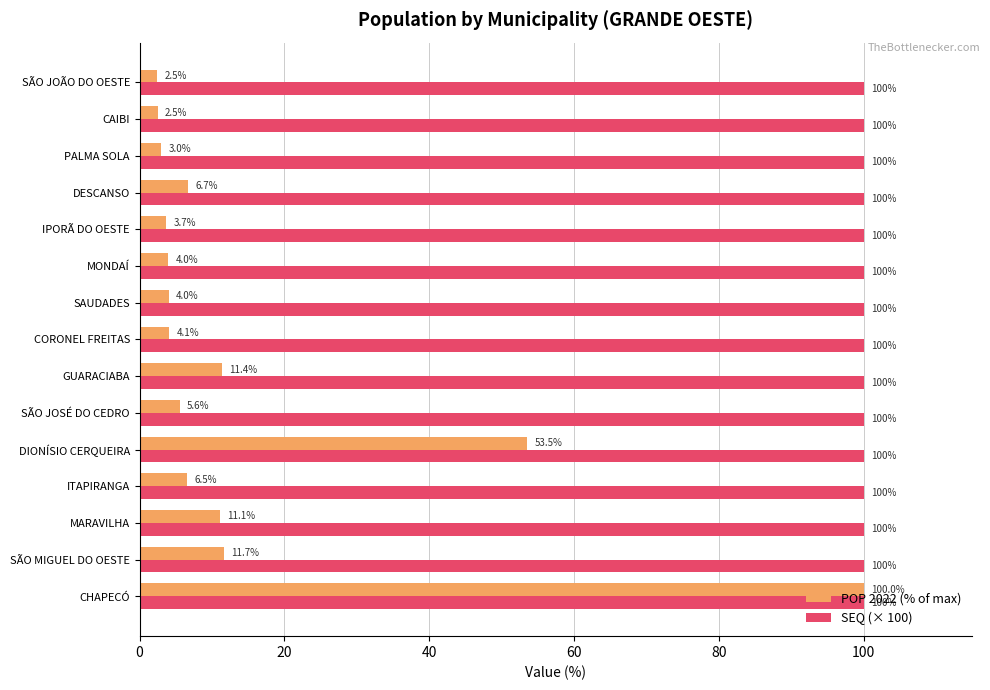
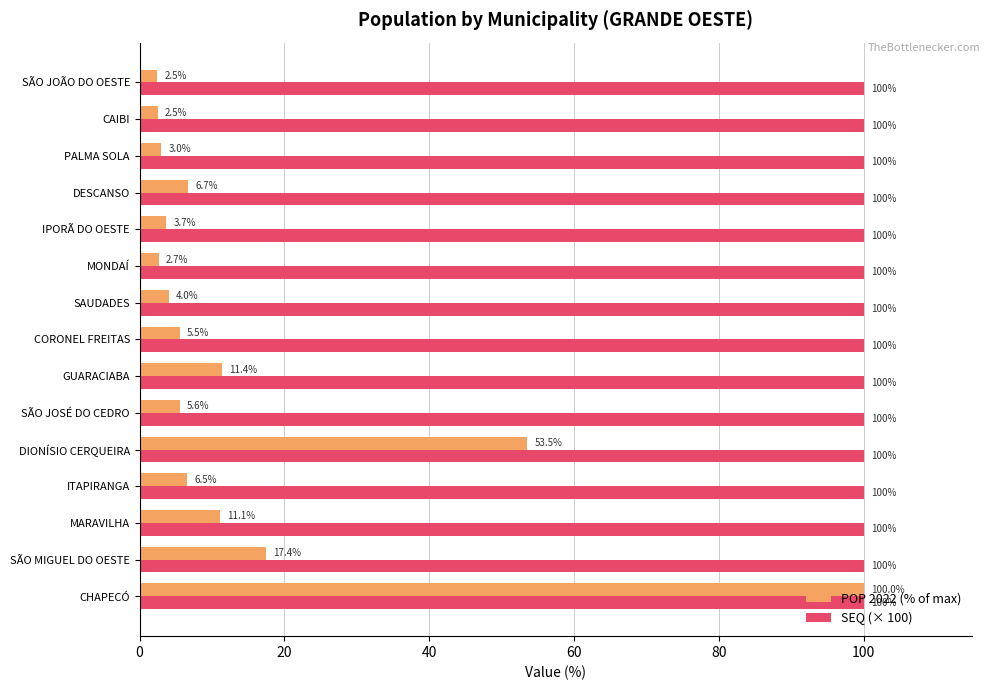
POP 2022 (% of max), MONDAÍ: 4.0% -> 2.7%
POP 2022 (% of max), CORONEL FREITAS: 4.1% -> 5.5%
POP 2022 (% of max), SÃO MIGUEL DO OESTE: 11.7% -> 17.4%
